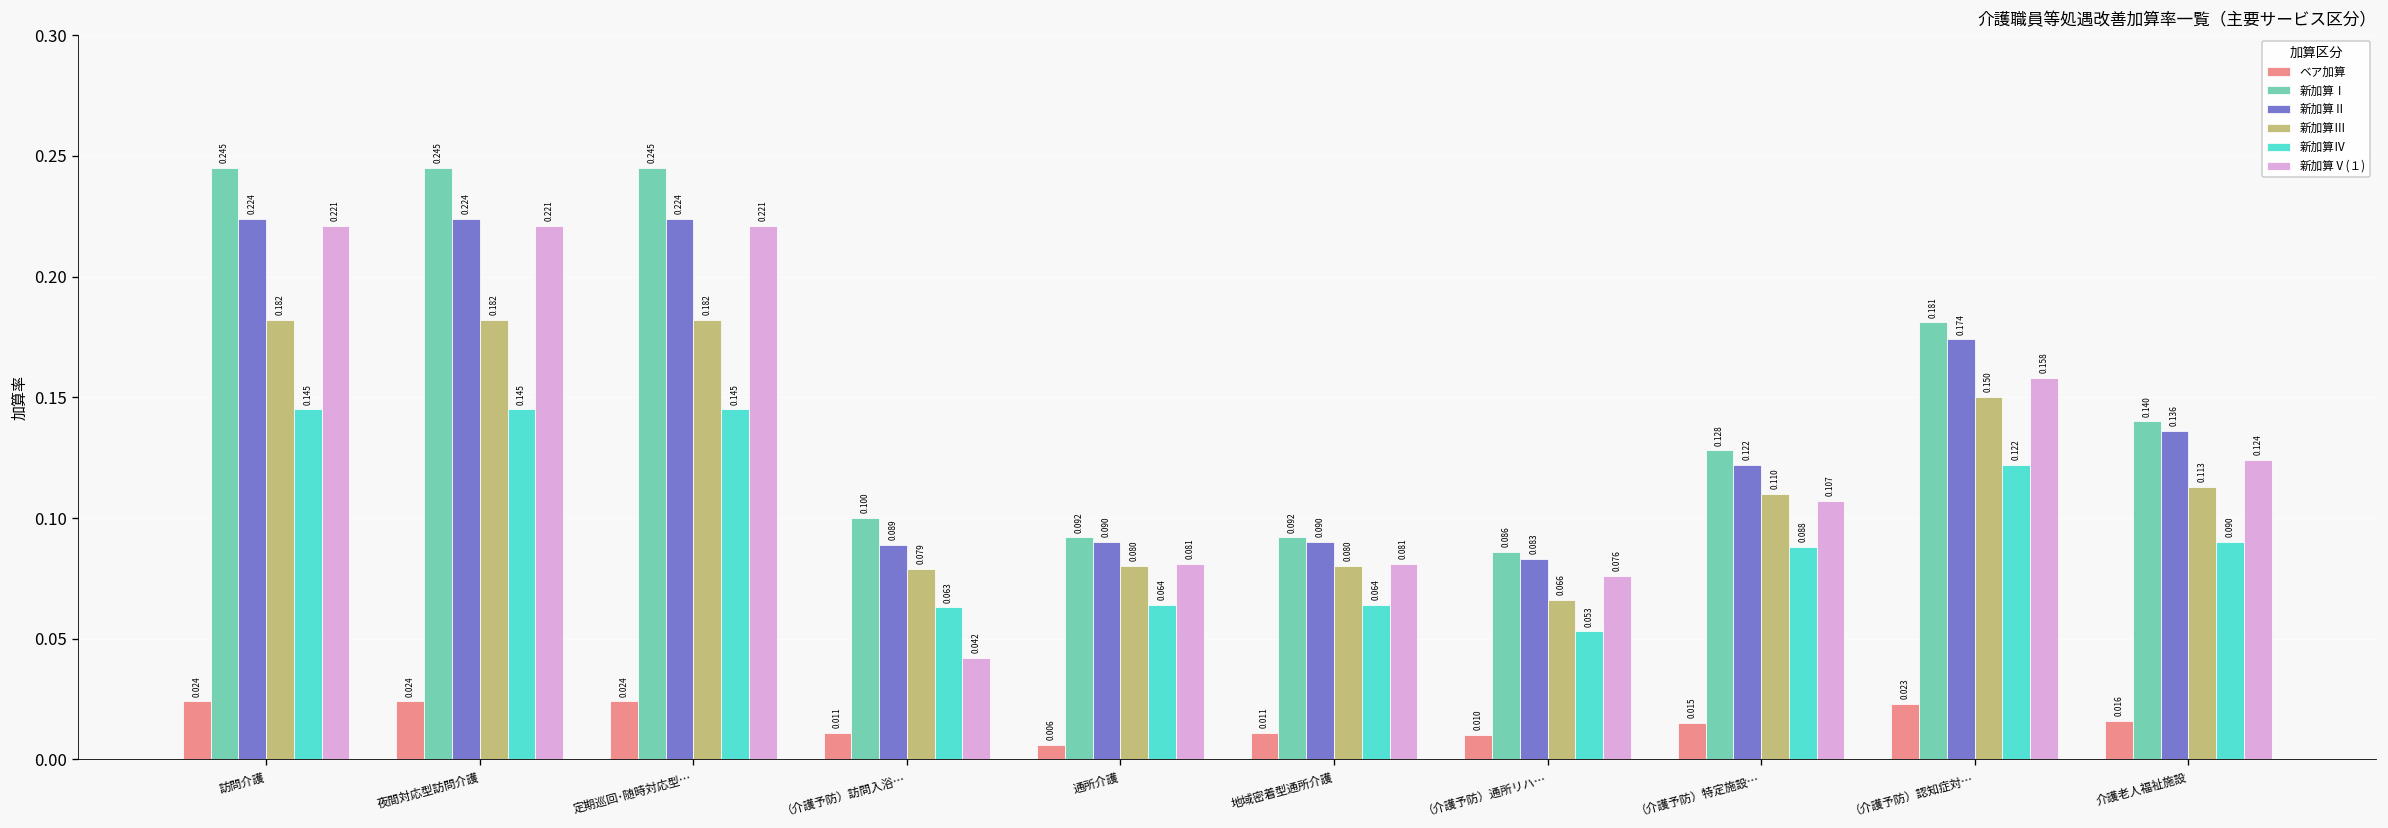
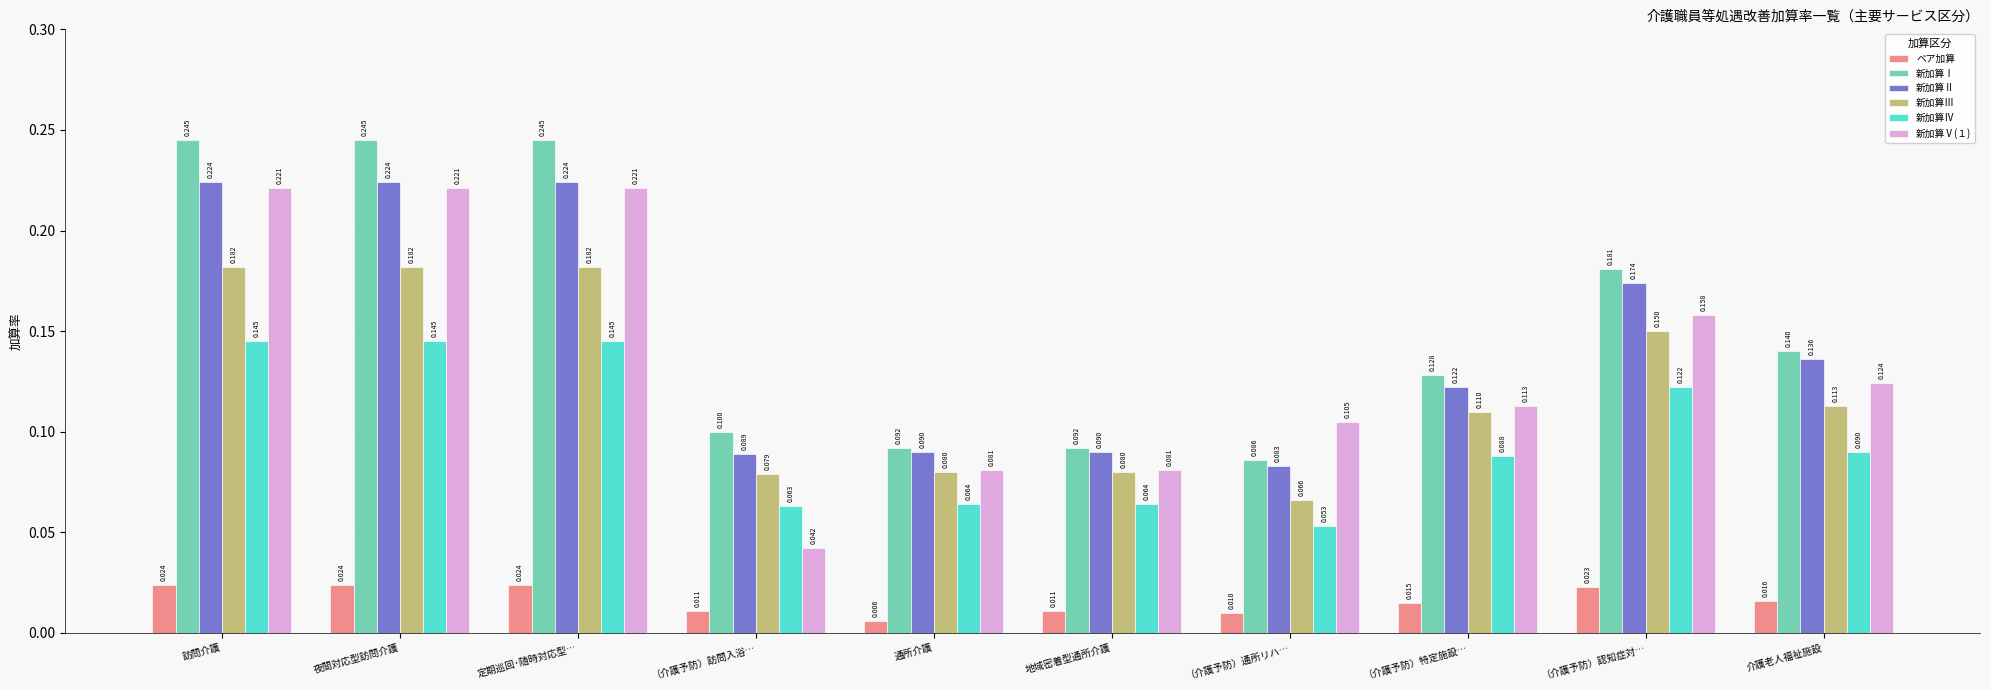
新加算Ⅴ(１), （介護予防）通所リハ…: 0.076 -> 0.105
新加算Ⅴ(１), （介護予防）特定施設…: 0.107 -> 0.113
